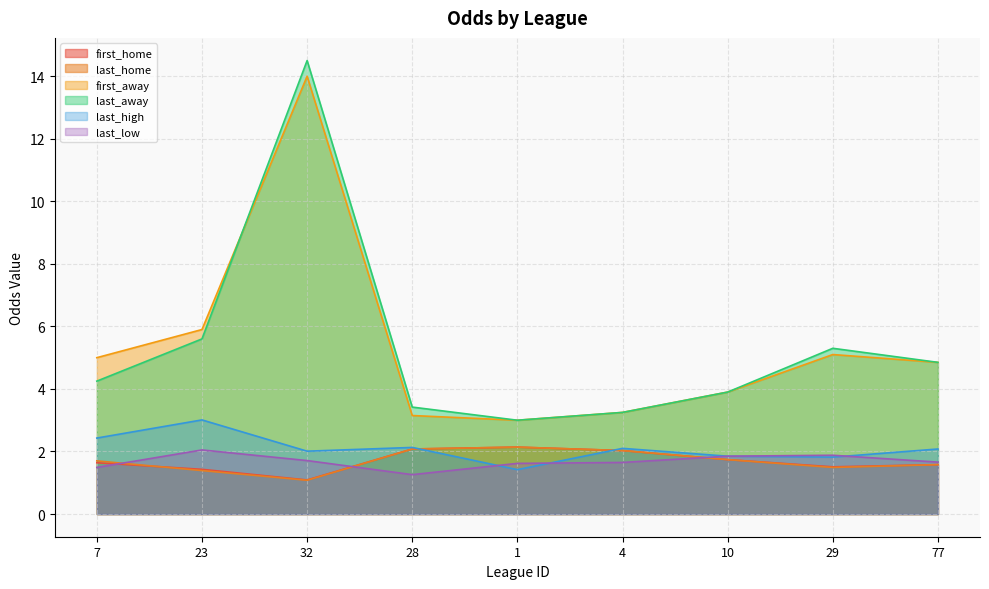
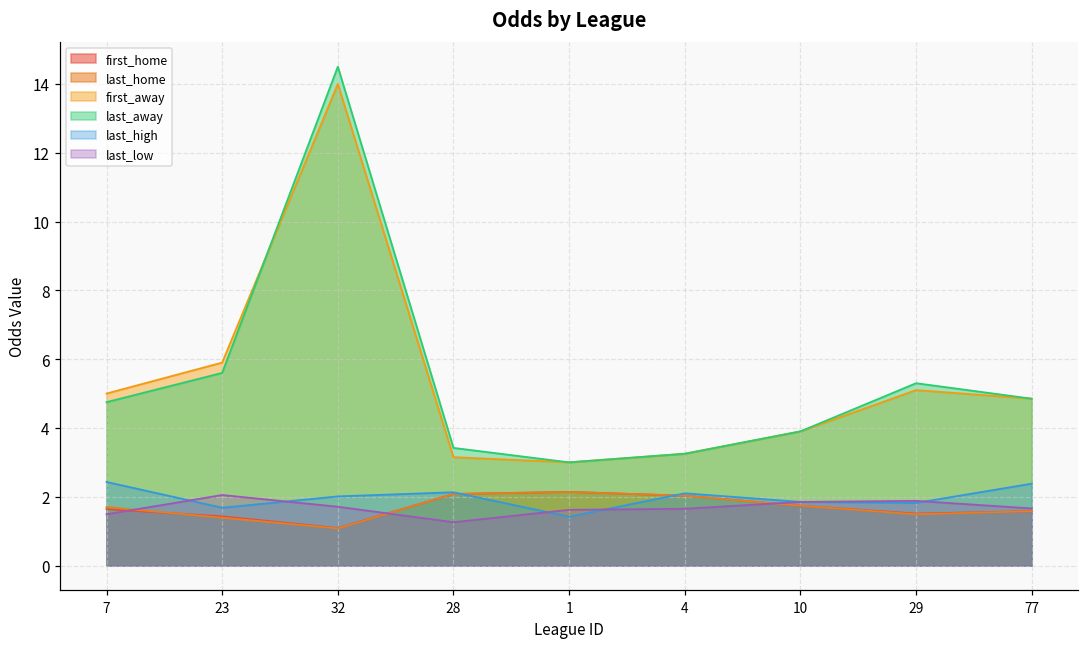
last_away, 7: 4.3 -> 4.8
last_high, 23: 3.0 -> 1.7
last_high, 77: 2.1 -> 2.4
